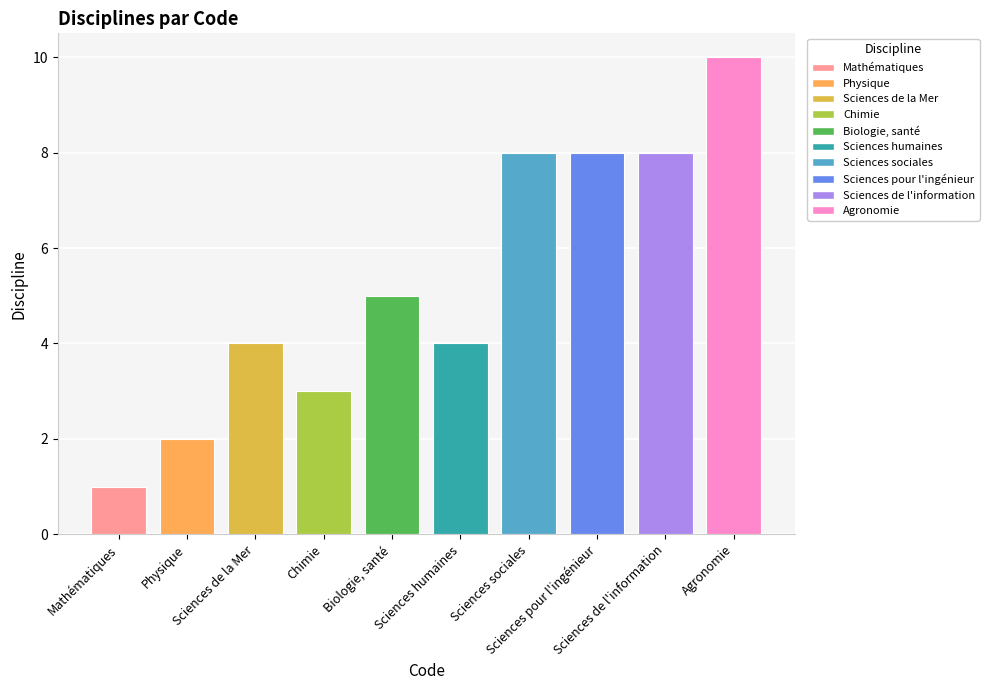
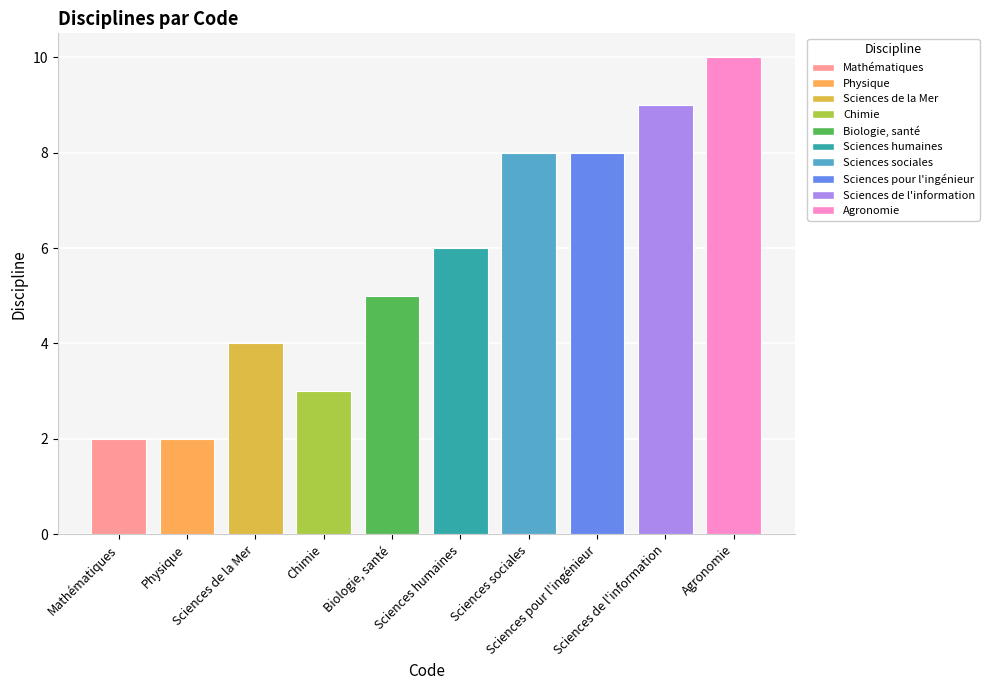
Mathématiques: 1 -> 2
Sciences humaines: 4 -> 6
Sciences de l'information: 8 -> 9
